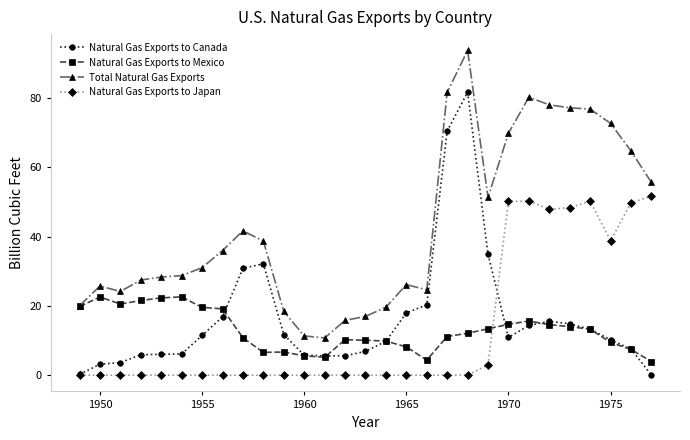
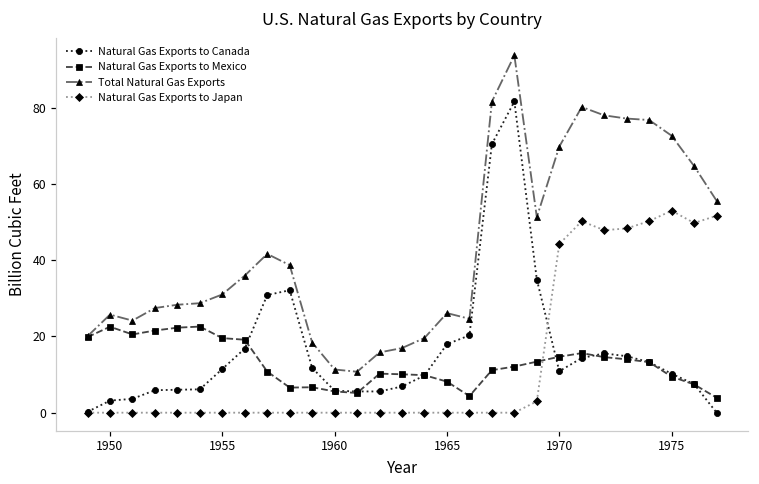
Natural Gas Exports to Japan, 1970: 50 -> 44
Natural Gas Exports to Japan, 1975: 39 -> 53
